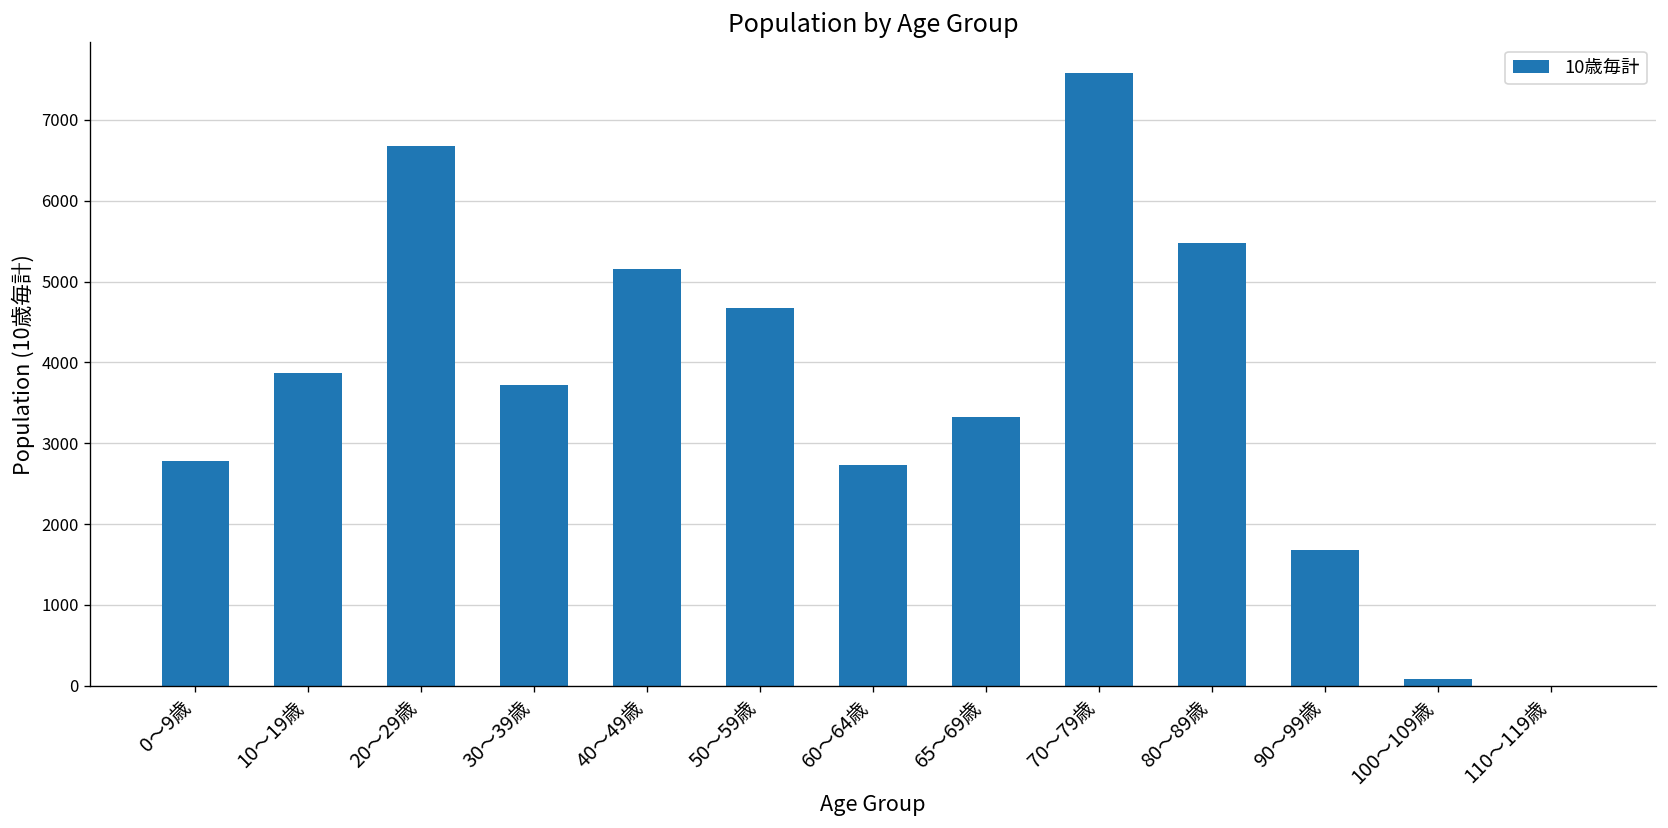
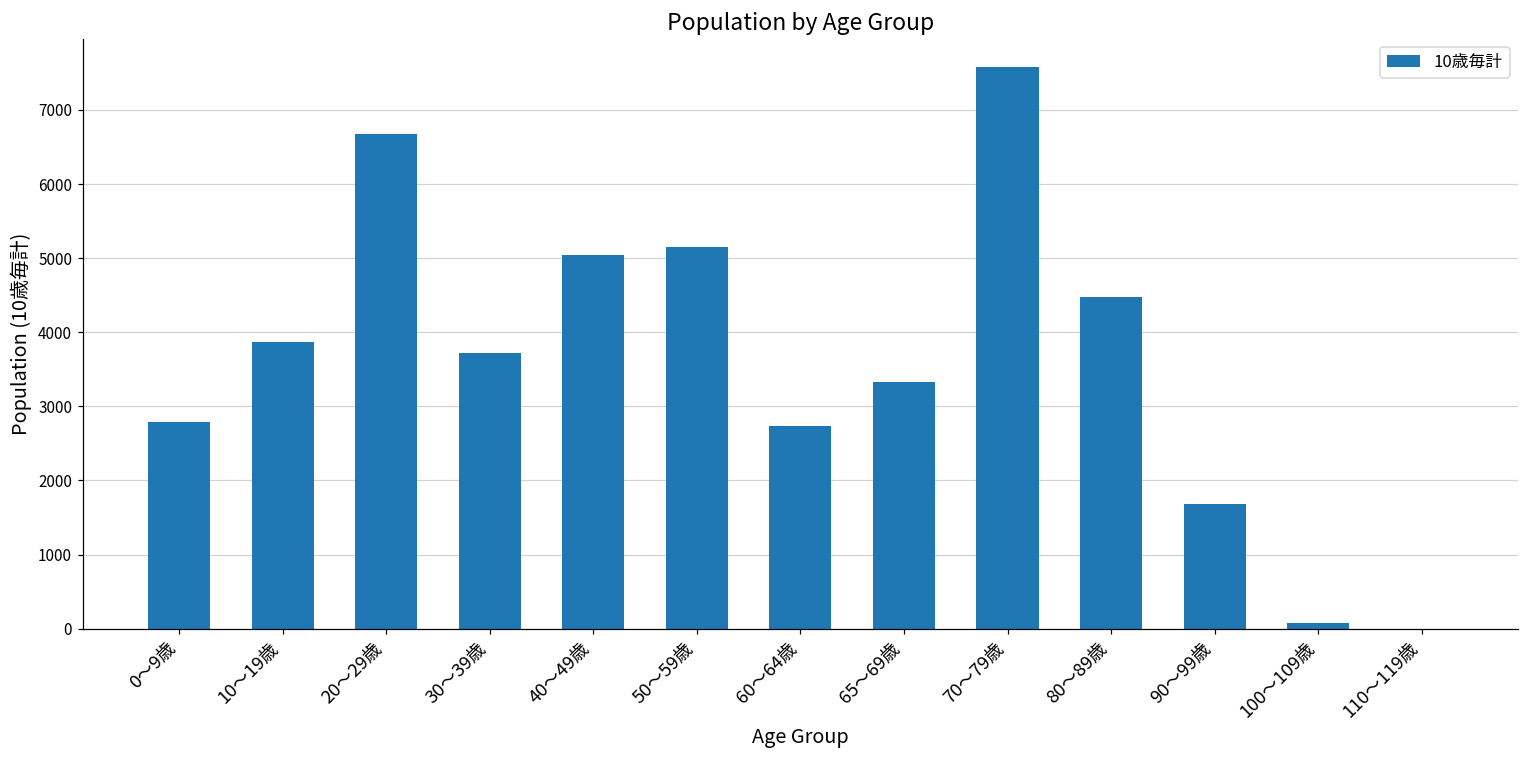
40～49歳: 5200 -> 5000
50～59歳: 4700 -> 5200
80～89歳: 5500 -> 4500
